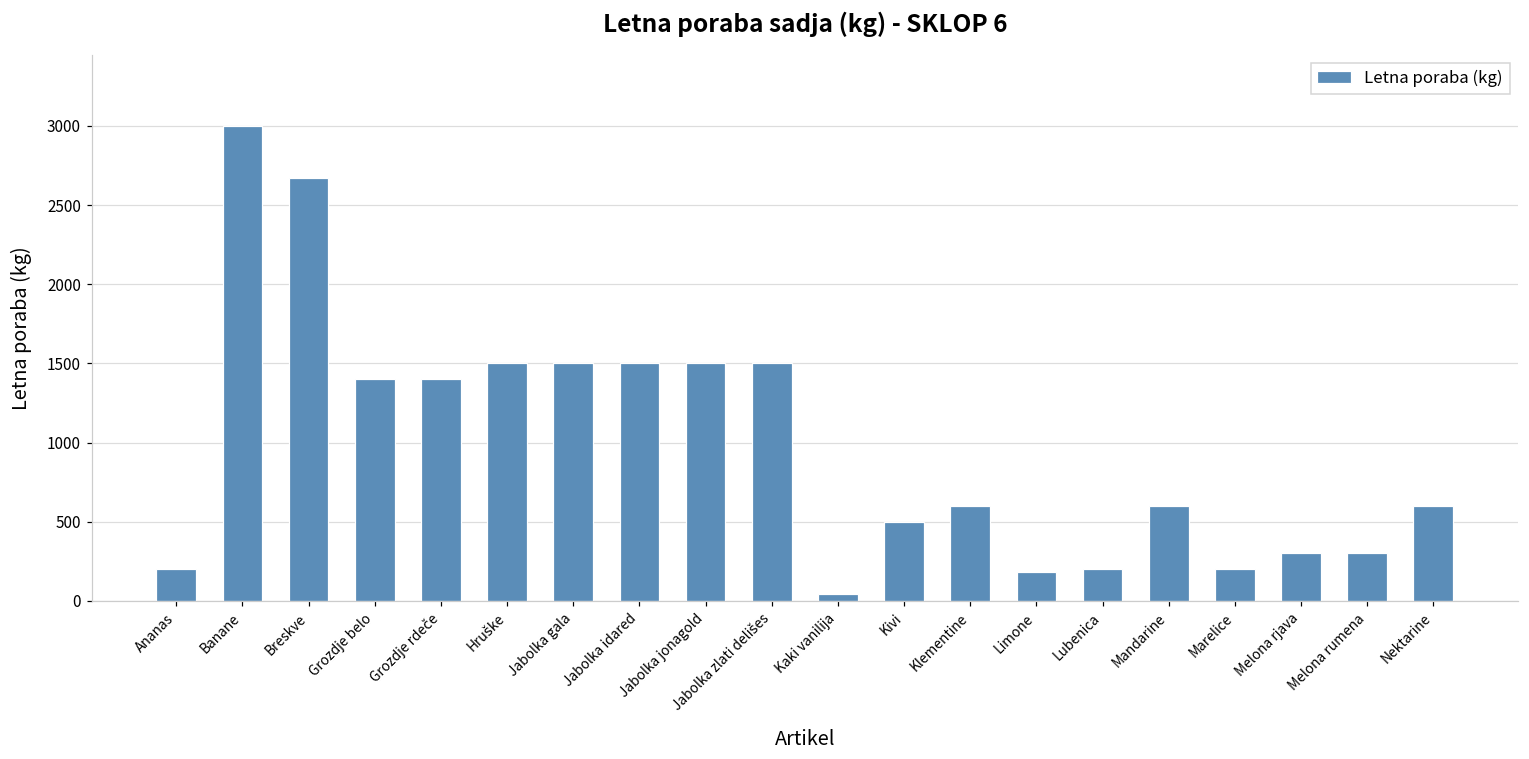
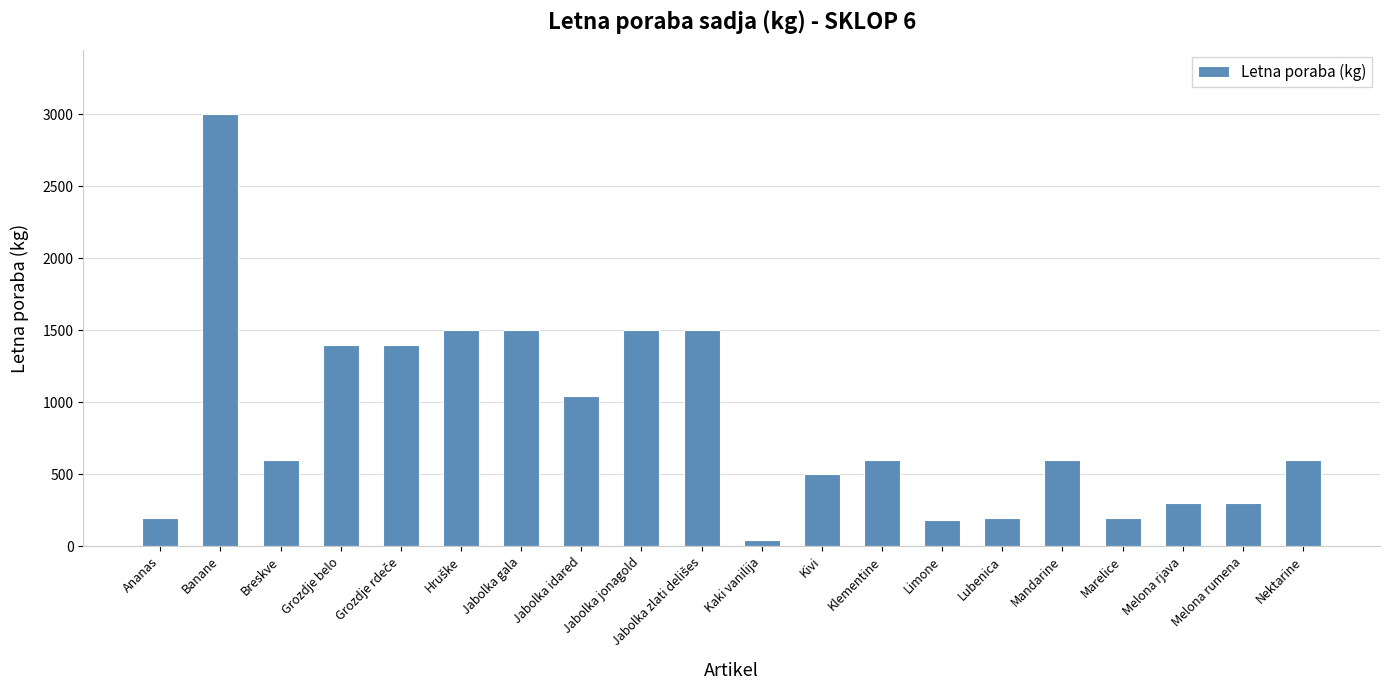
Breskve: 2670 -> 600
Jabolka idared: 1500 -> 1050
